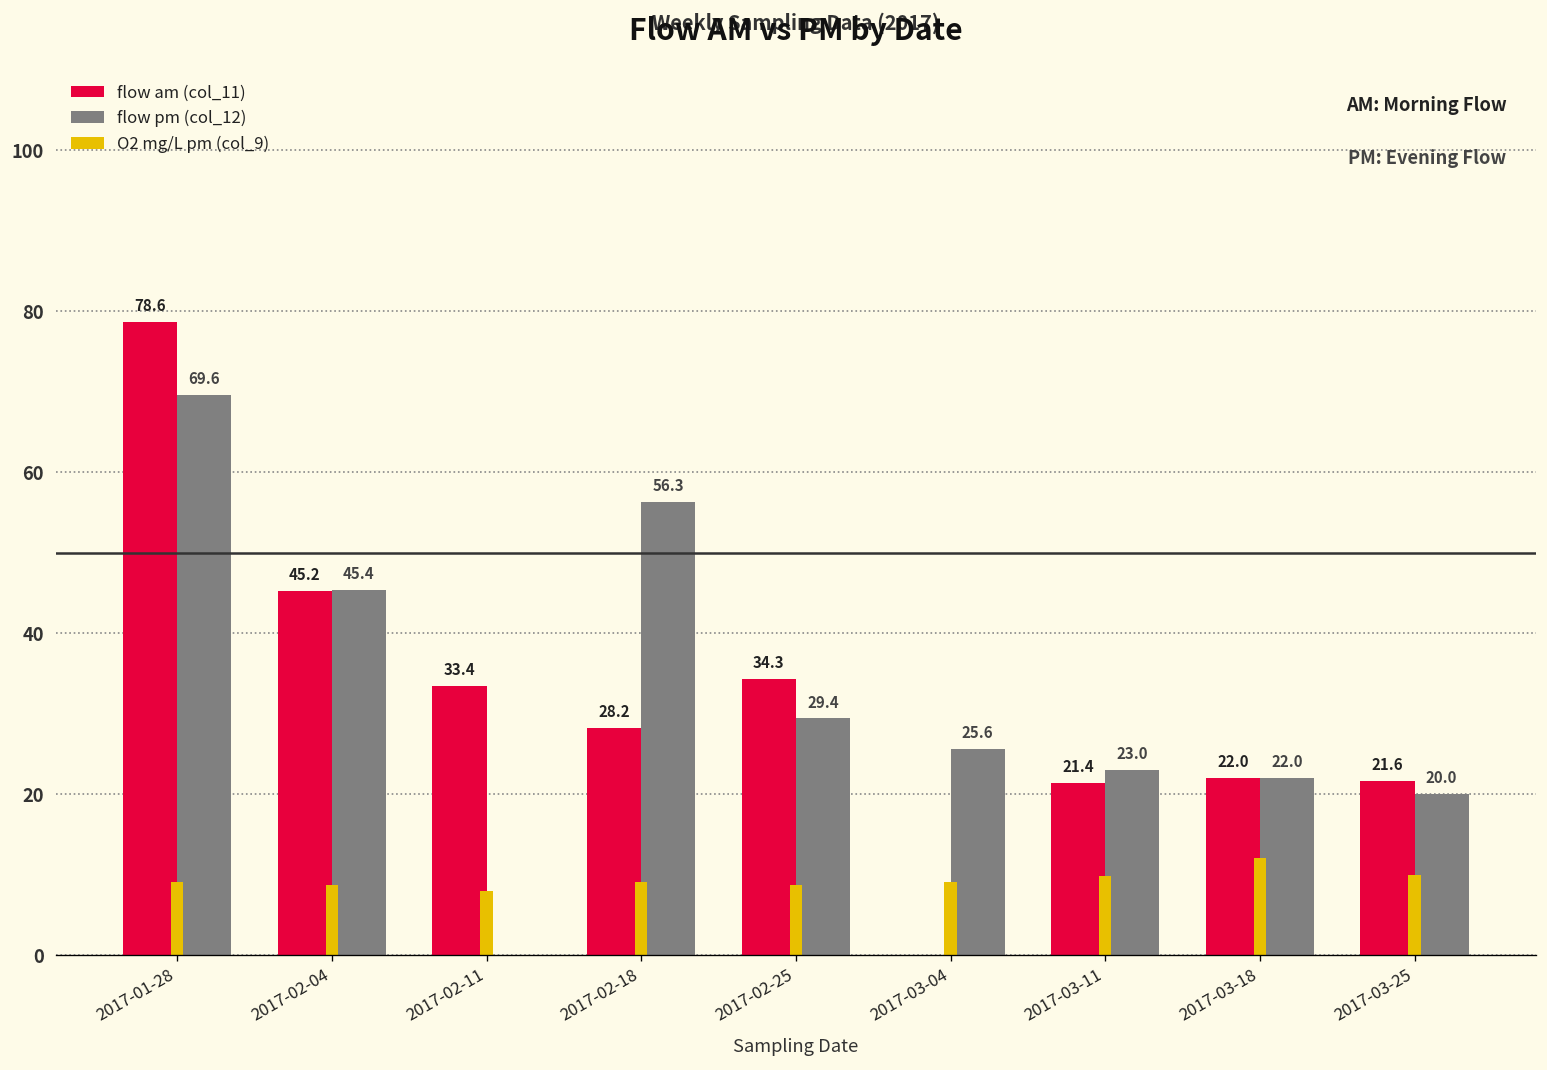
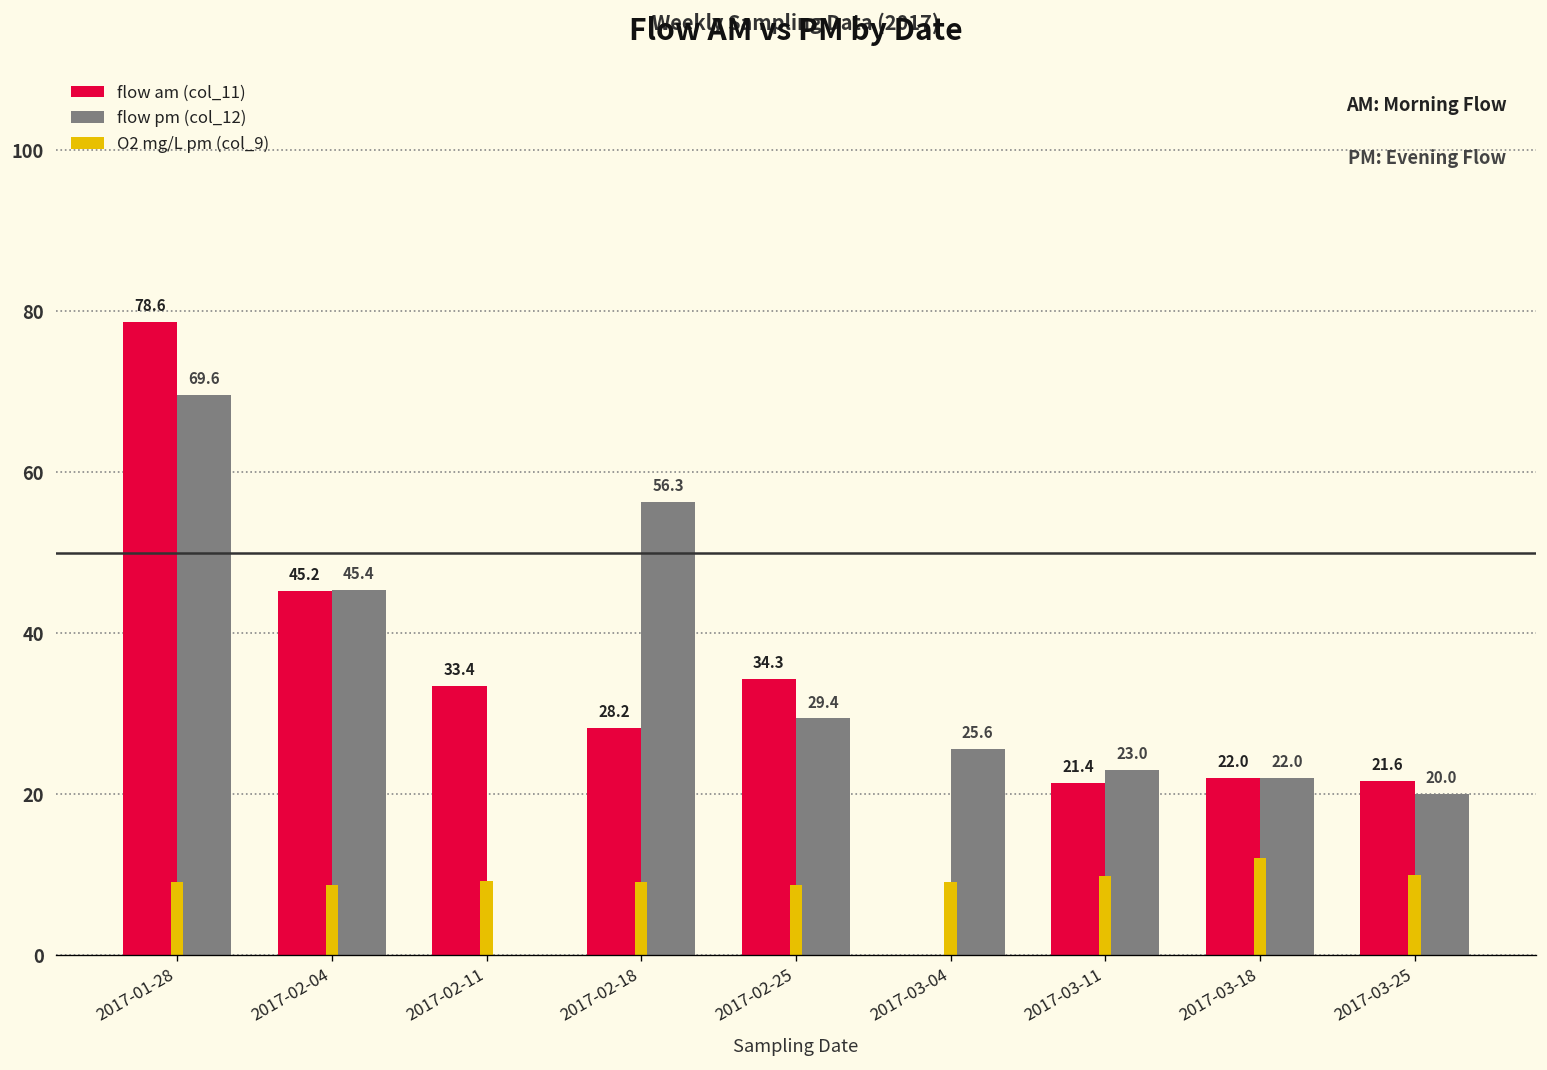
O2 mg/L pm (col_9), 2017-02-11: 8 -> 9
